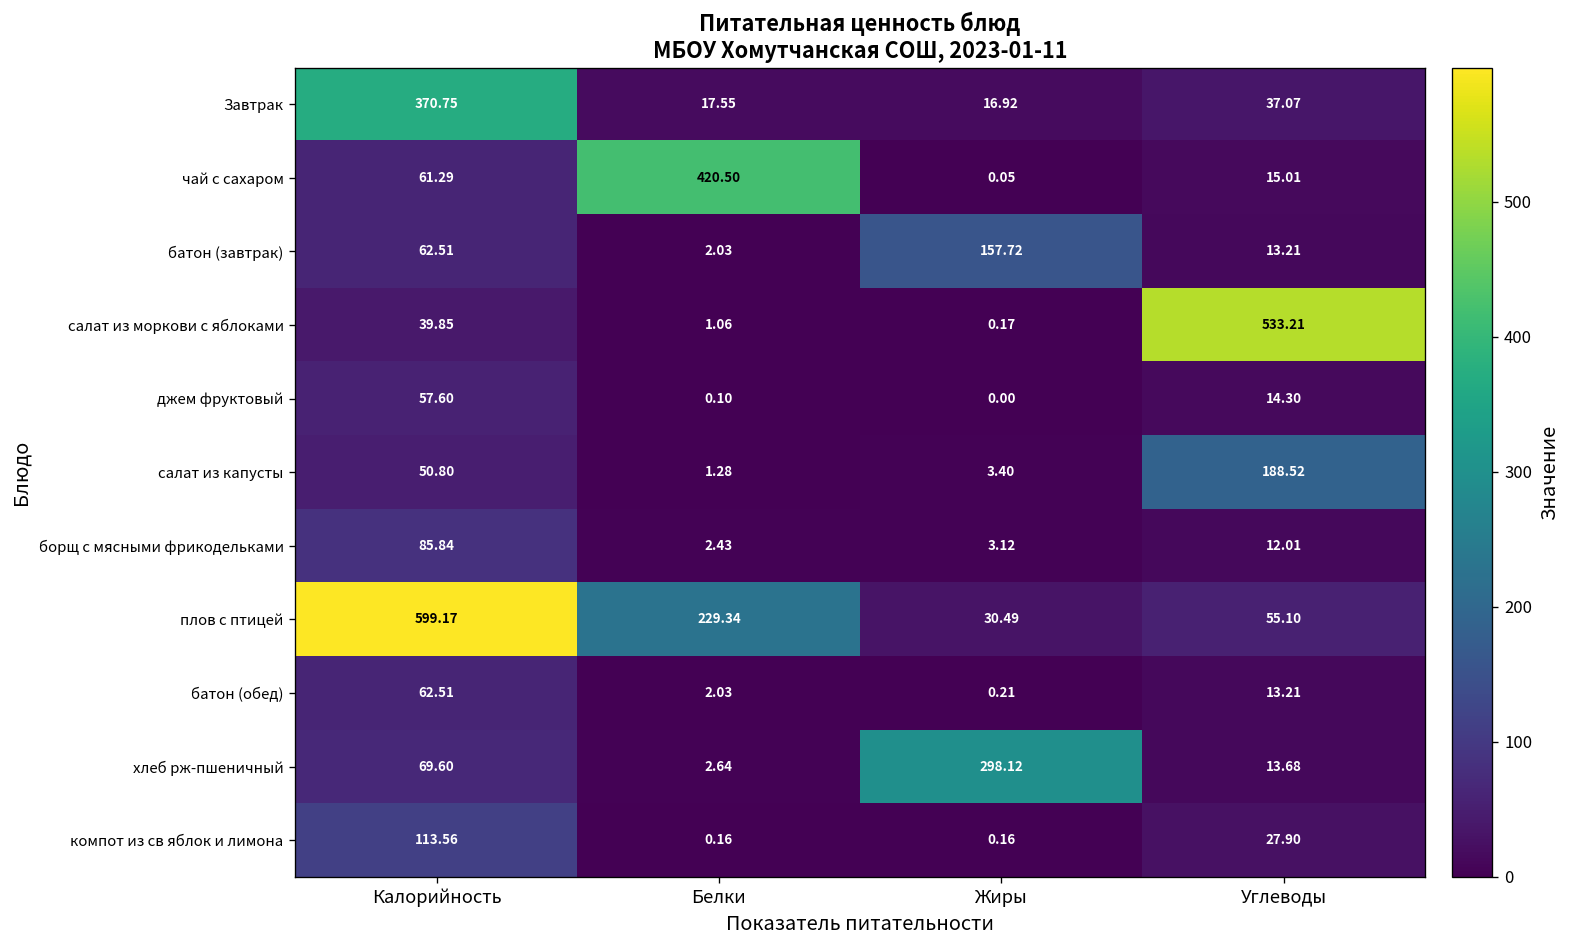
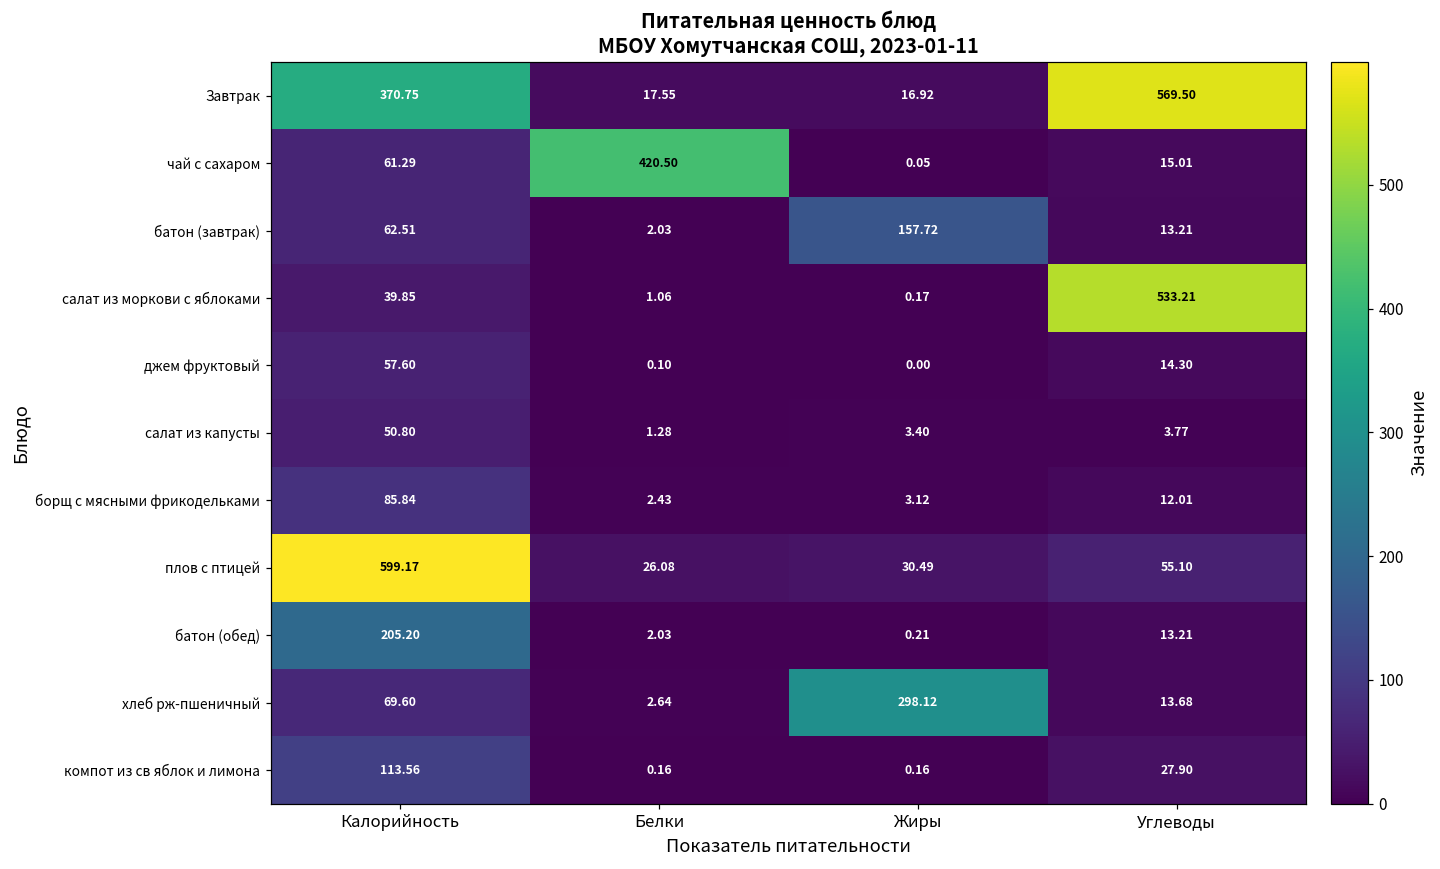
Завтрак, Углеводы: 37.07 -> 569.50
салат из капусты, Углеводы: 188.52 -> 3.77
плов с птицей, Белки: 229.34 -> 26.08
батон (обед), Калорийность: 62.51 -> 205.20
